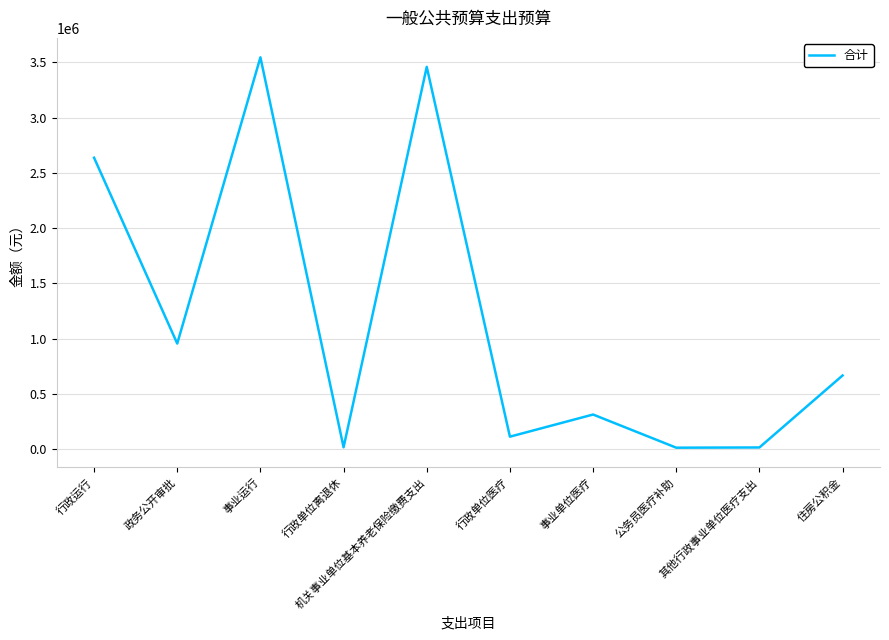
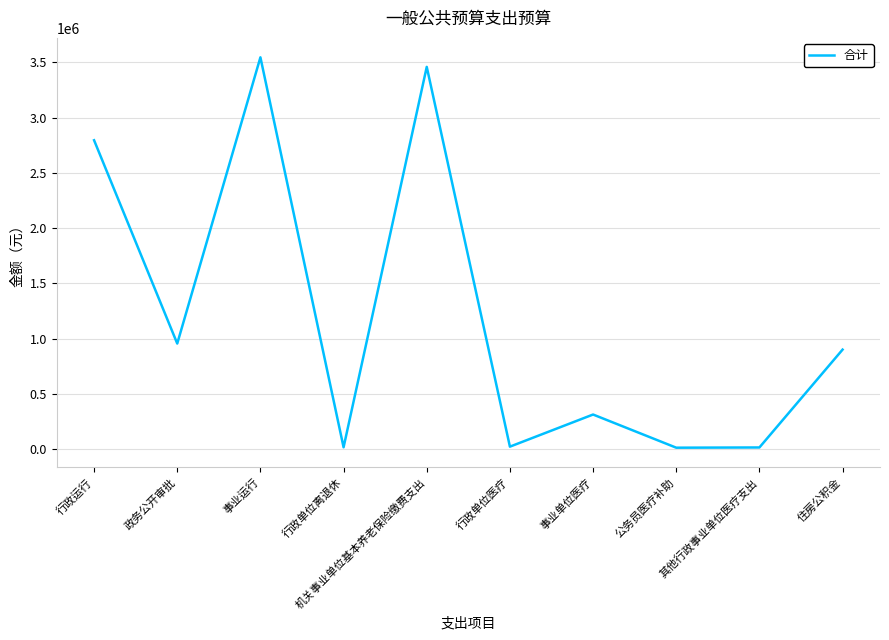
行政运行: 2640000 -> 2800000
行政单位医疗: 110000 -> 20000
住房公积金: 670000 -> 900000
